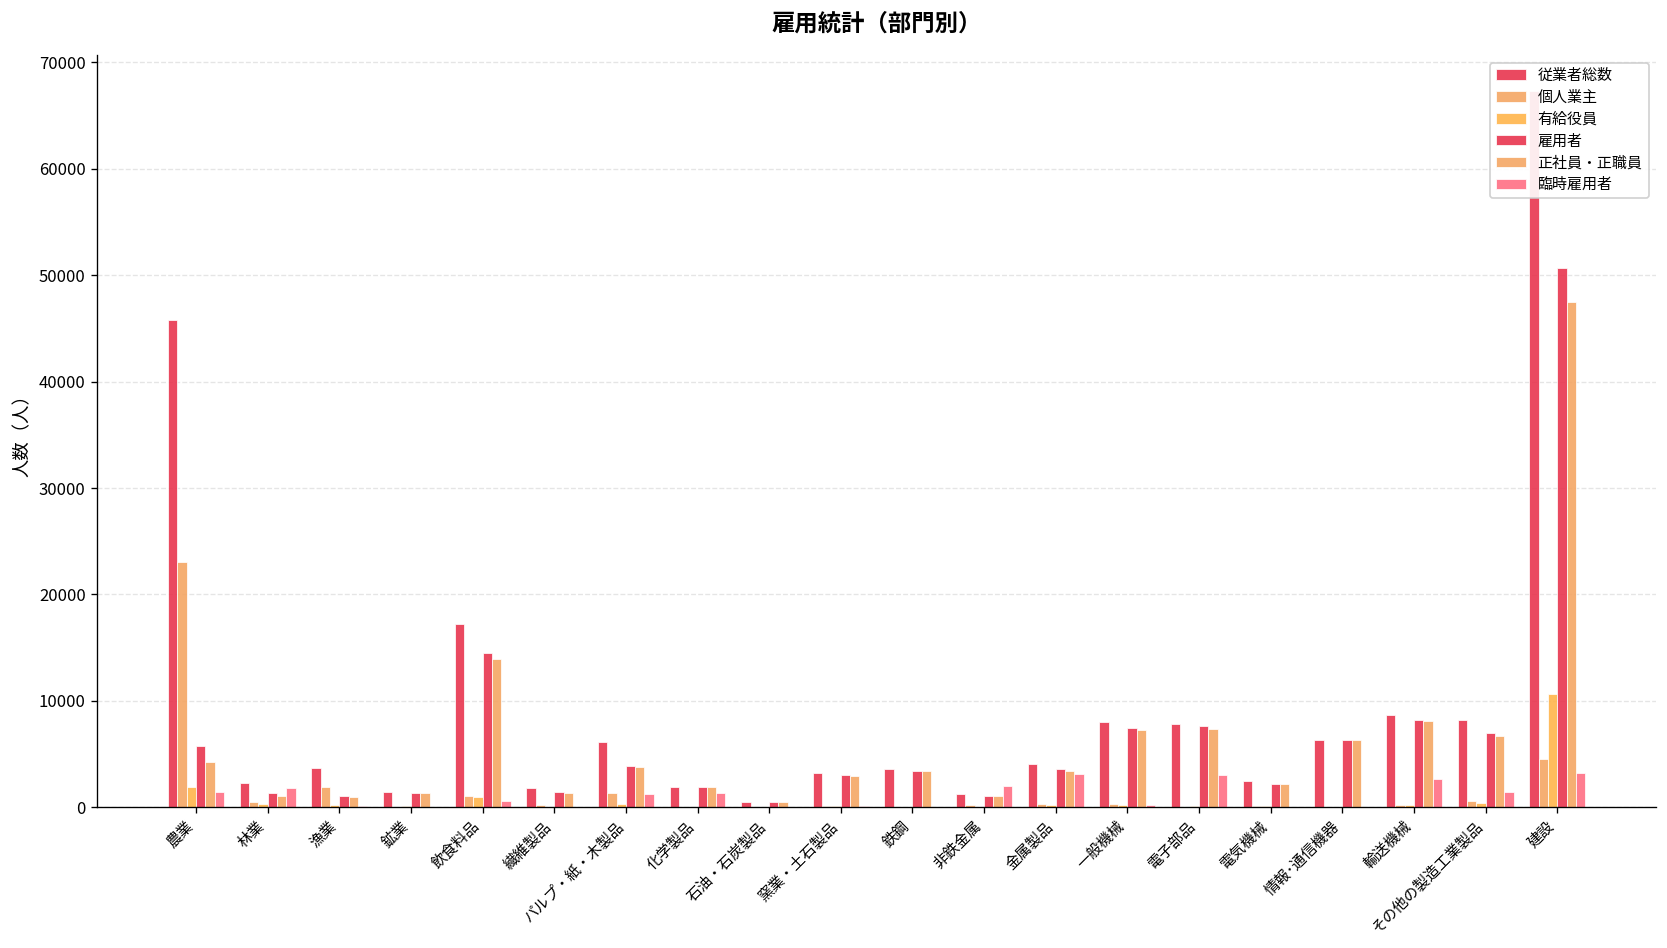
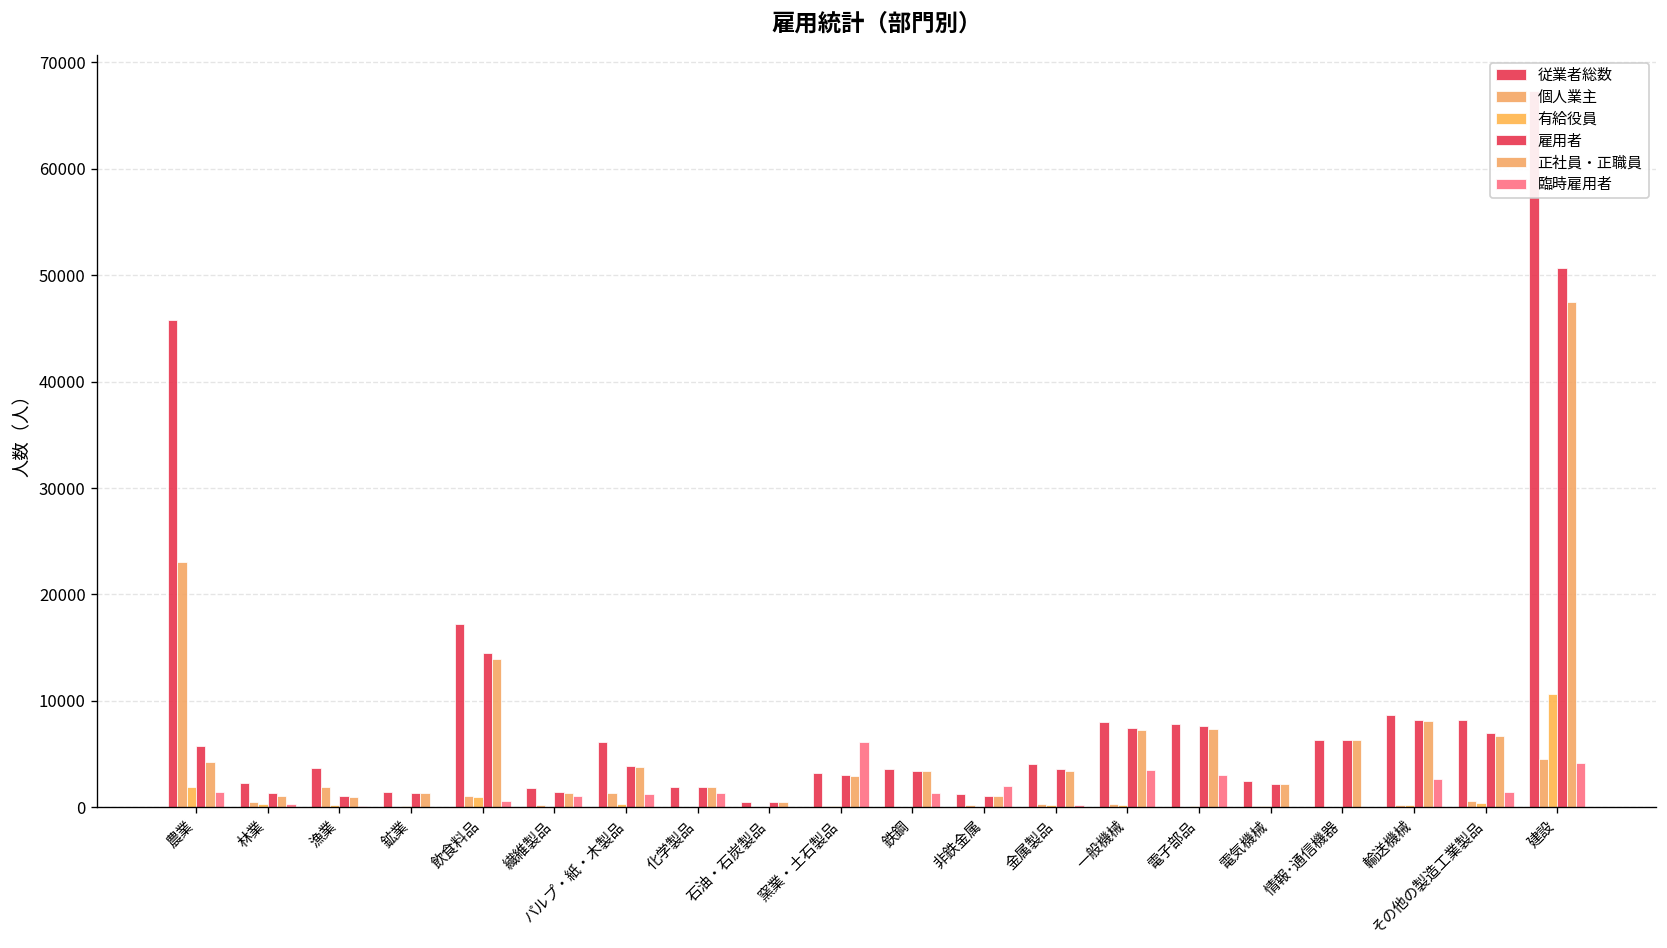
臨時雇用者, 林業: 2000 -> 0
臨時雇用者, 繊維製品: 0 -> 1000
臨時雇用者, 窯業・土石製品: 0 -> 6000
臨時雇用者, 鉄鋼: 0 -> 1000
臨時雇用者, 金属製品: 3000 -> 0
臨時雇用者, 一般機械: 0 -> 4000
臨時雇用者, 建設: 3000 -> 4000
